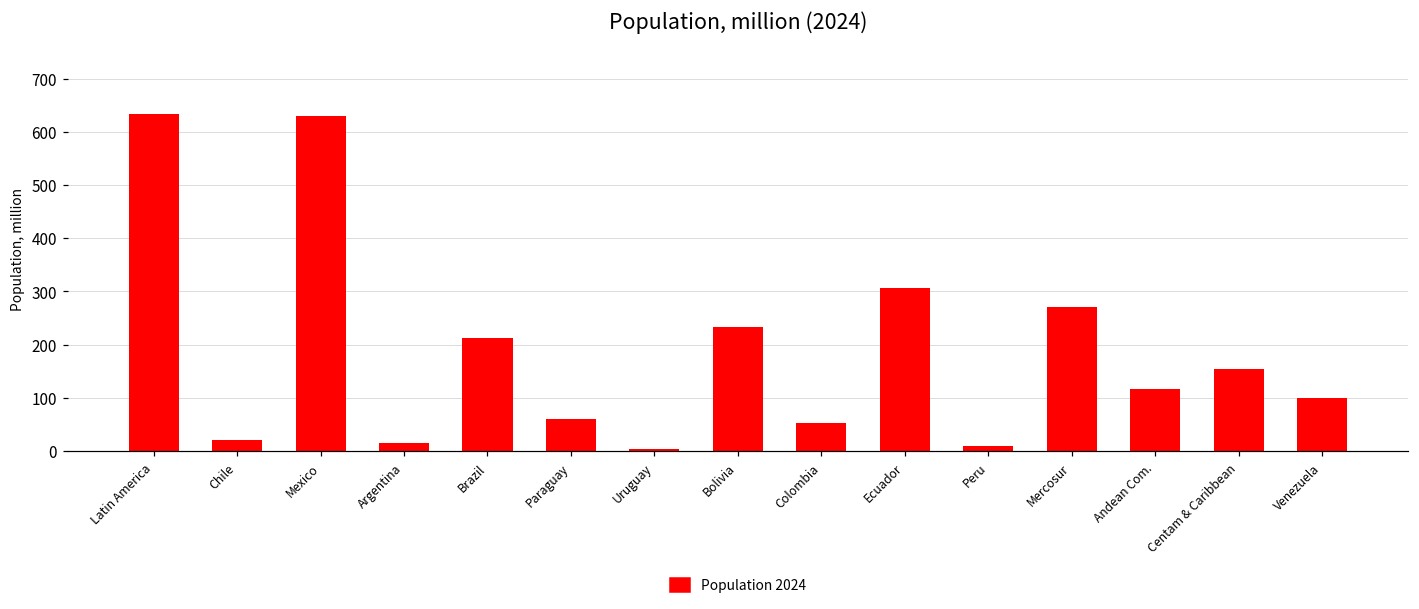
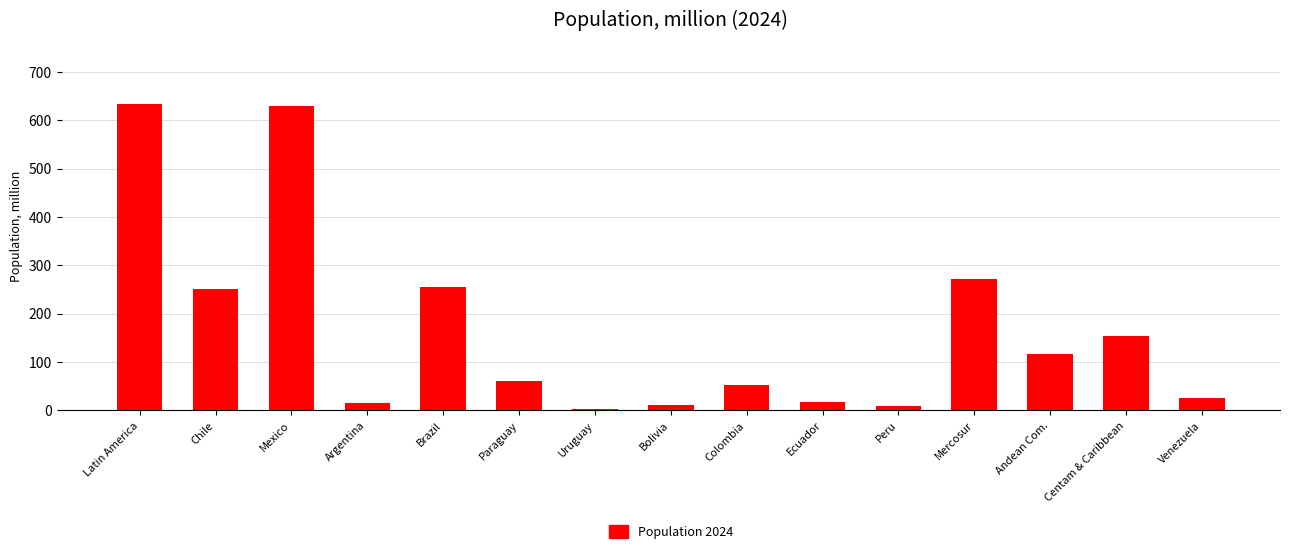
Chile: 20 -> 250
Brazil: 210 -> 250
Bolivia: 230 -> 10
Ecuador: 310 -> 20
Venezuela: 100 -> 30
